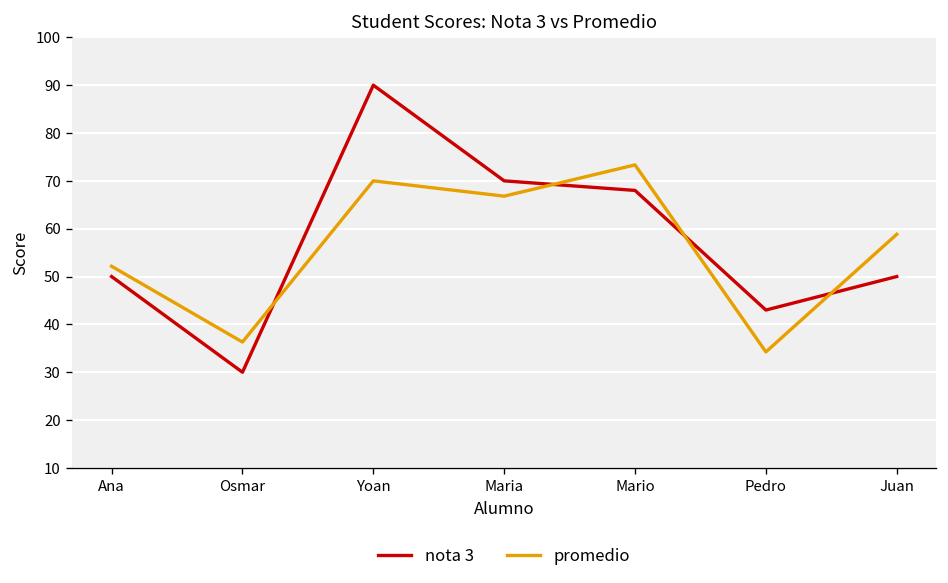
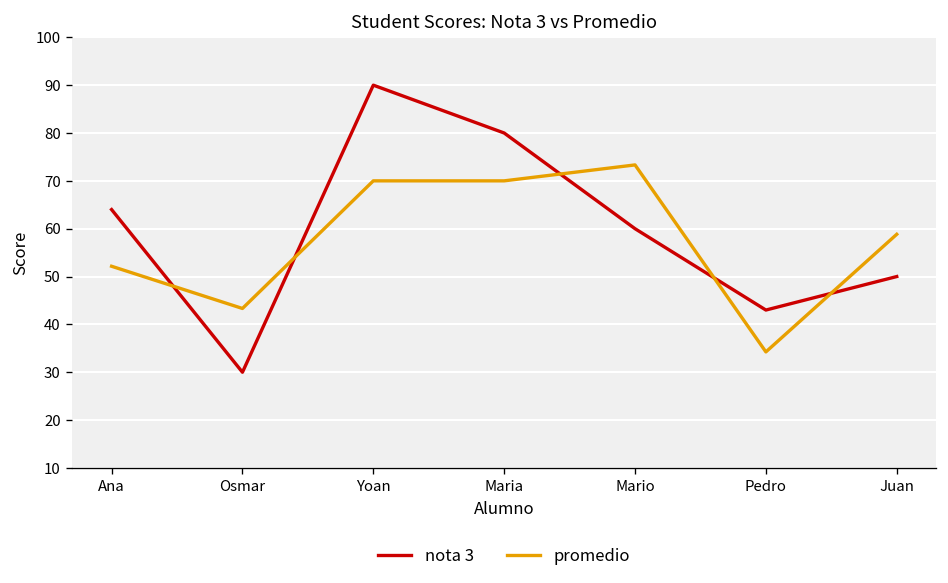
nota 3, Ana: 50 -> 64
promedio, Osmar: 36 -> 43
nota 3, Maria: 70 -> 80
promedio, Maria: 67 -> 70
nota 3, Mario: 68 -> 60
